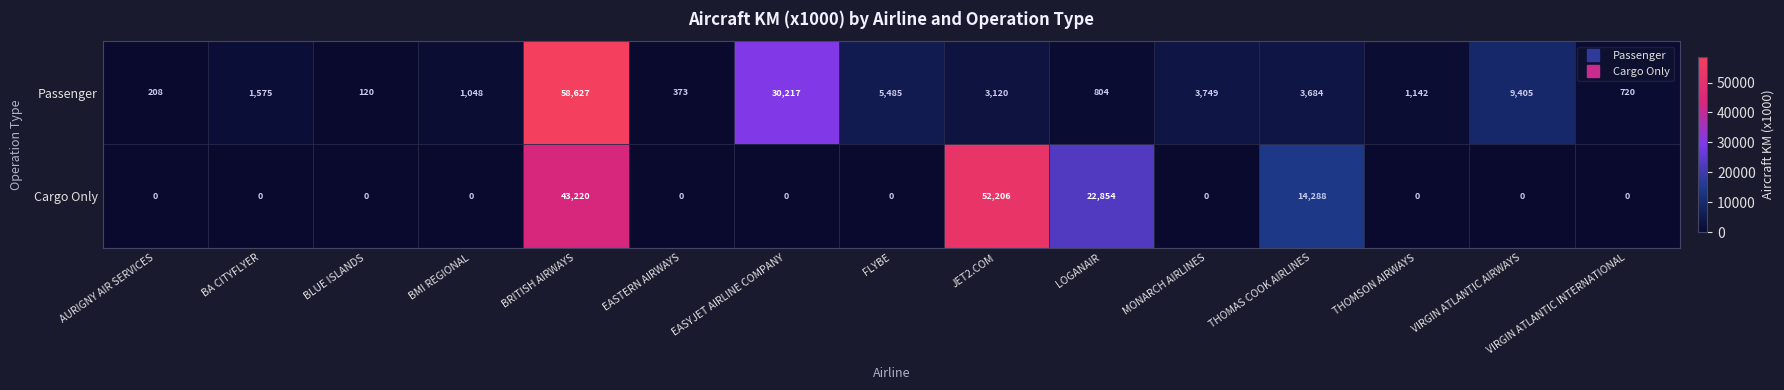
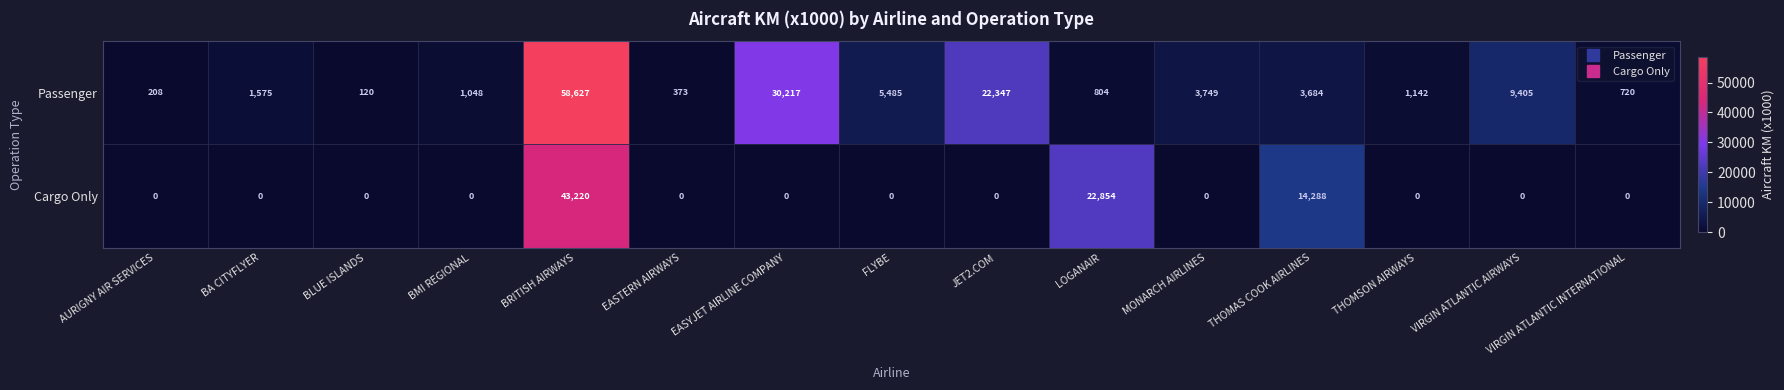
Passenger, JET2.COM: 3,120 -> 22,347
Cargo Only, JET2.COM: 52,206 -> 0
